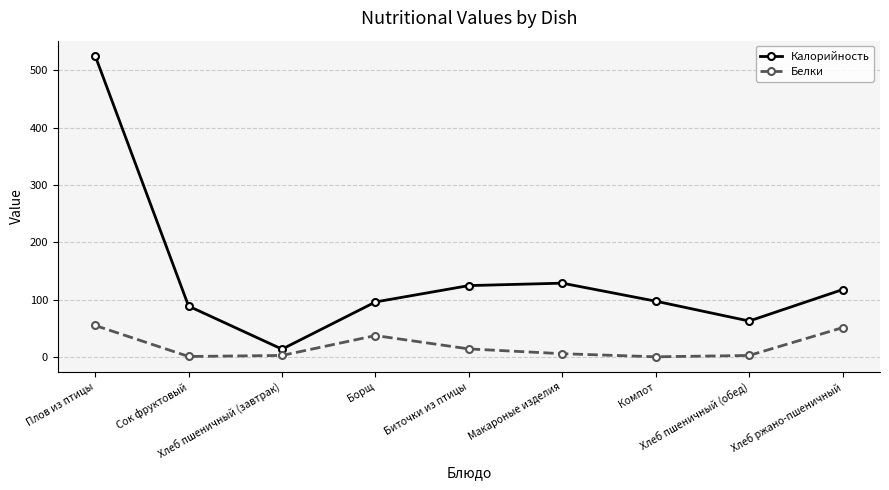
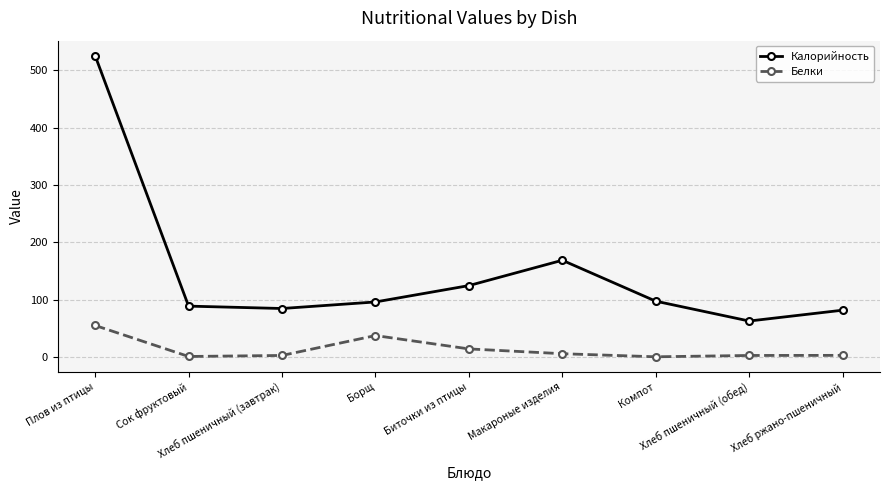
Калорийность, Хлеб пшеничный (завтрак): 10 -> 80
Калорийность, Макароные изделия: 130 -> 170
Калорийность, Хлеб ржано-пшеничный: 120 -> 80
Белки, Хлеб ржано-пшеничный: 50 -> 0
